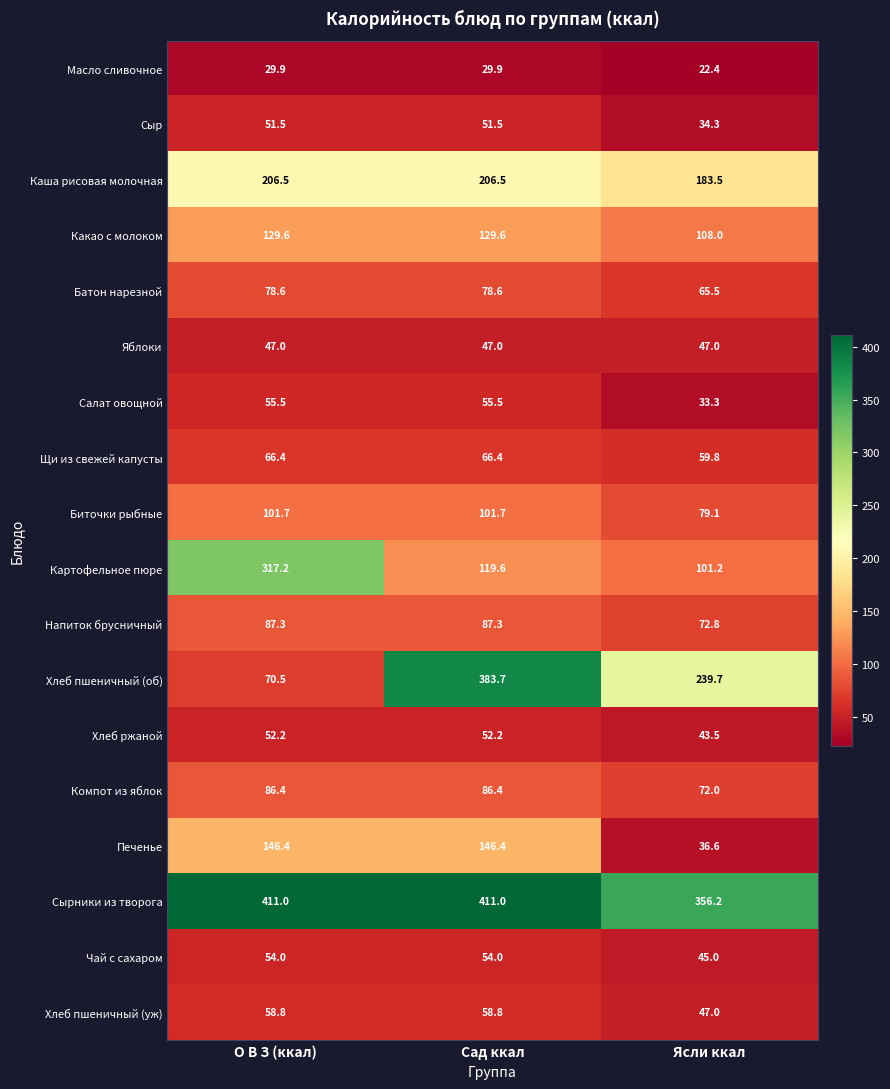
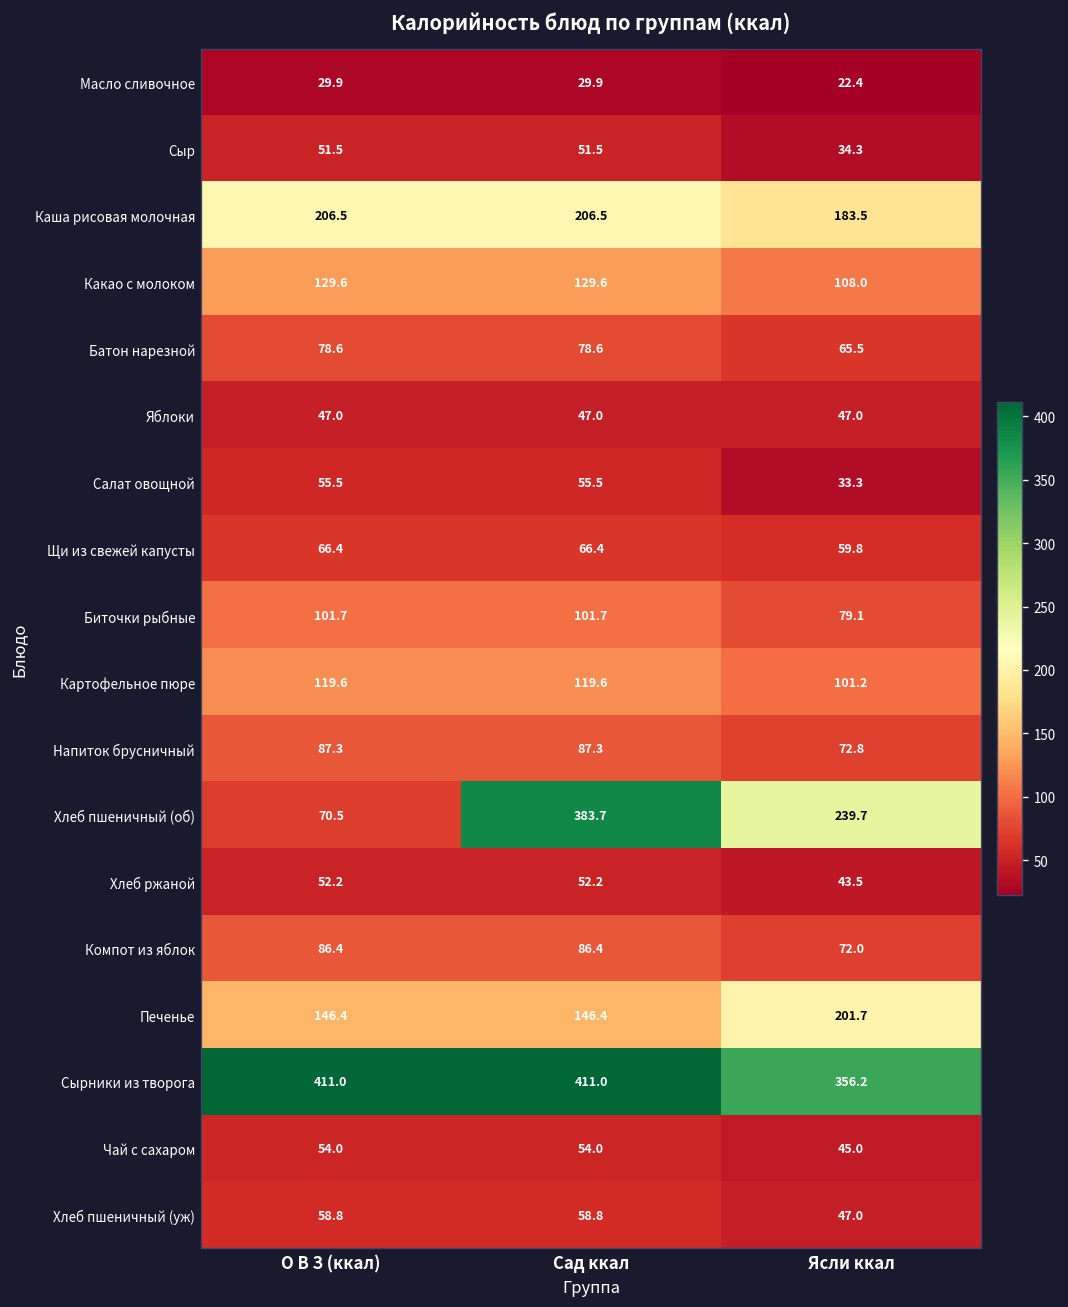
Картофельное пюре, О В З (ккал): 317.2 -> 119.6
Печенье, Ясли ккал: 36.6 -> 201.7
